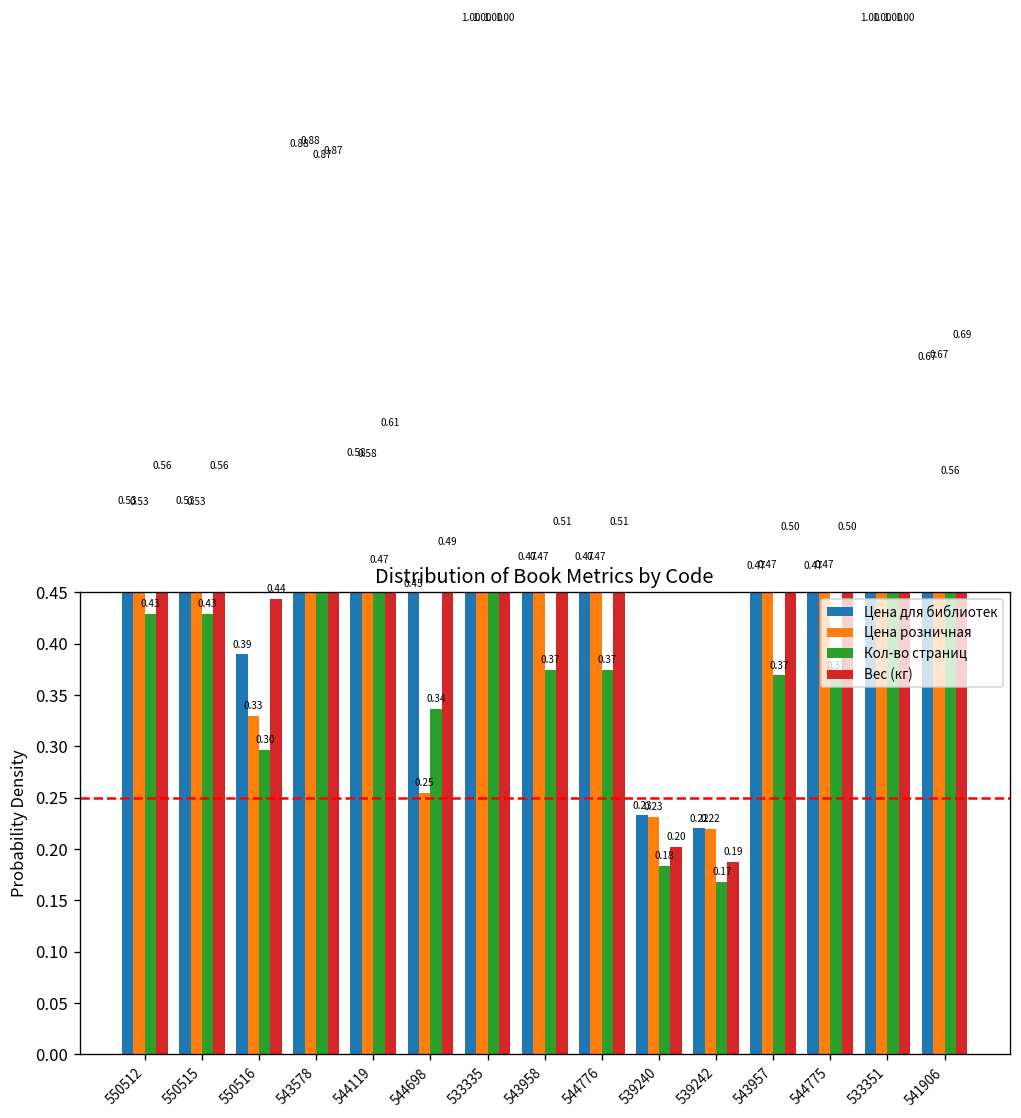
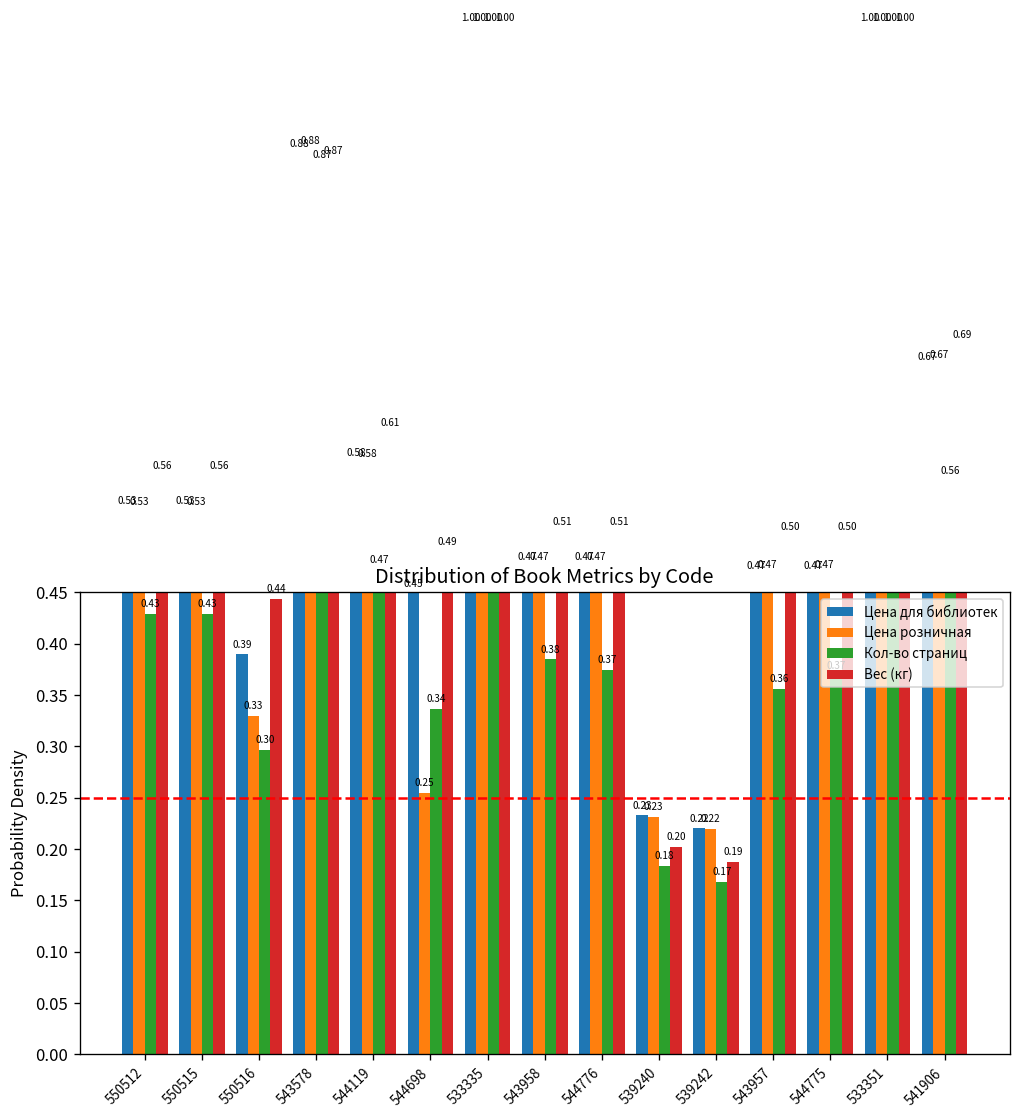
Кол-во страниц, 543958: 0.37 -> 0.38
Кол-во страниц, 543957: 0.37 -> 0.36
